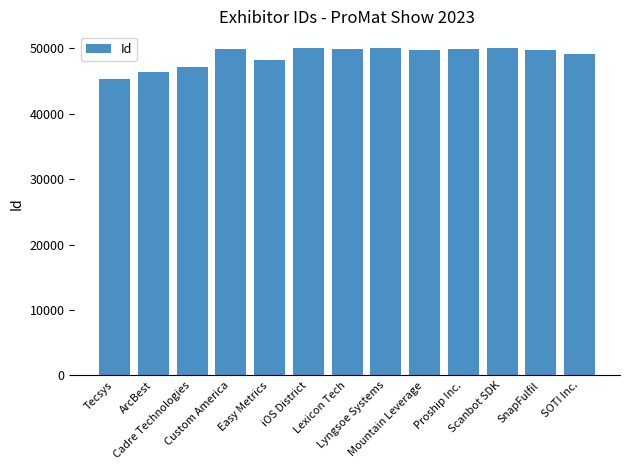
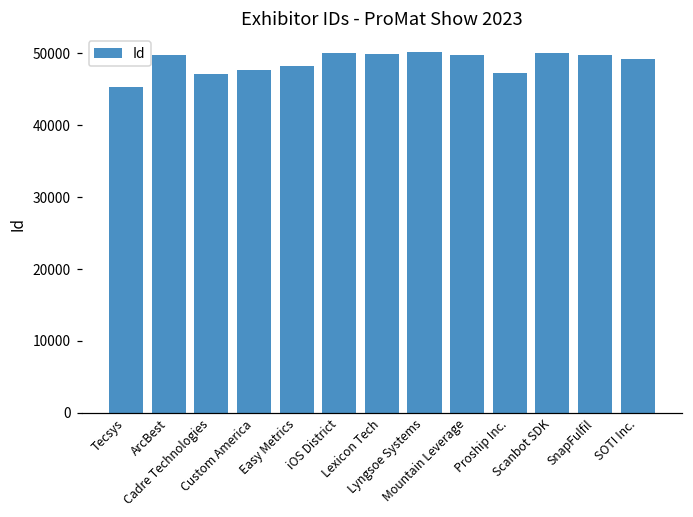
ArcBest: 46000 -> 50000
Custom America: 50000 -> 48000
Proship Inc.: 50000 -> 47000
